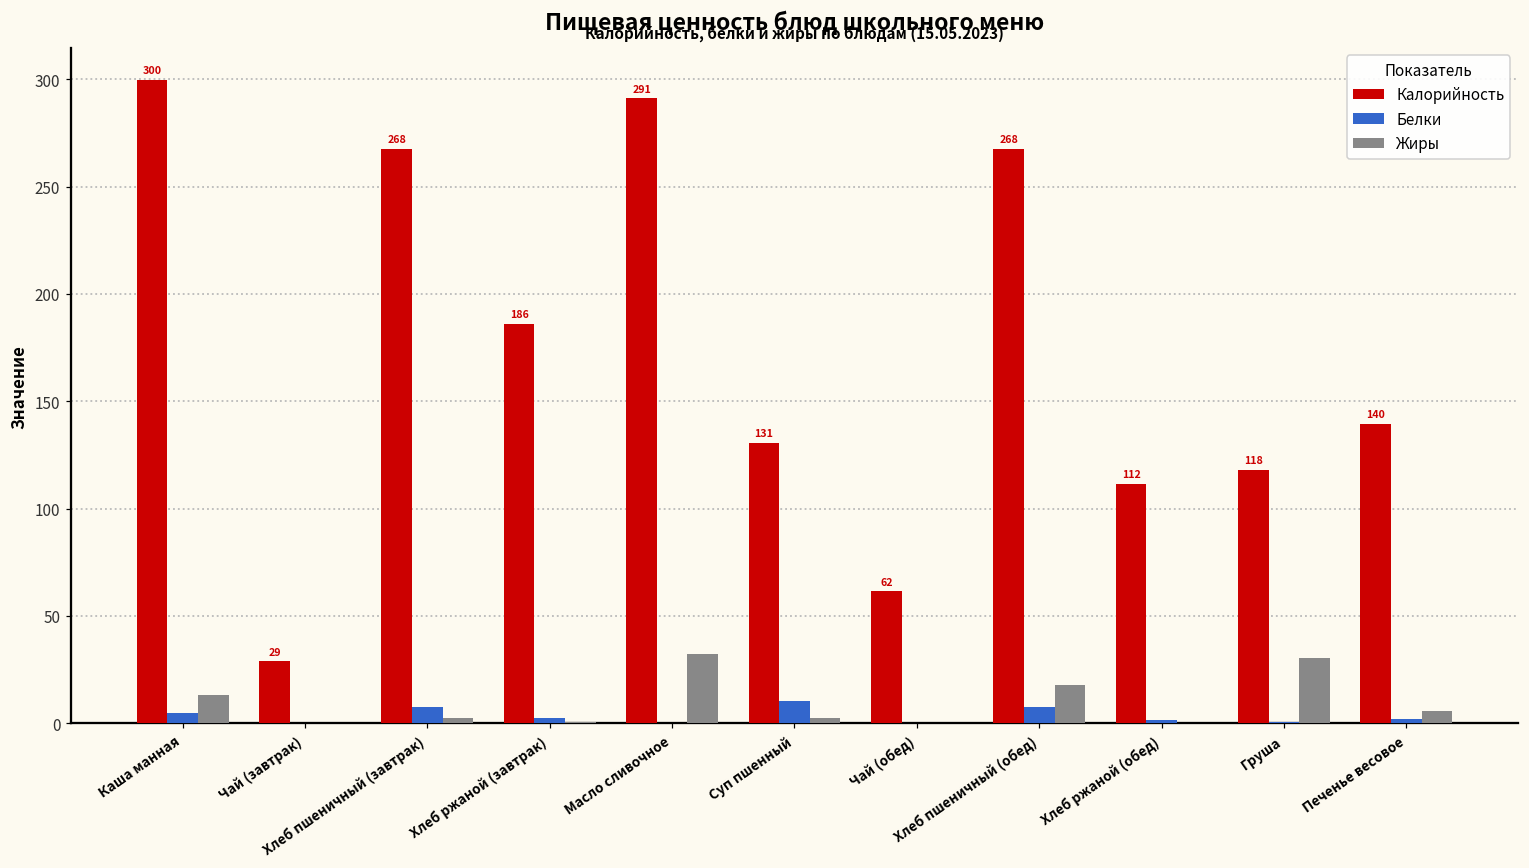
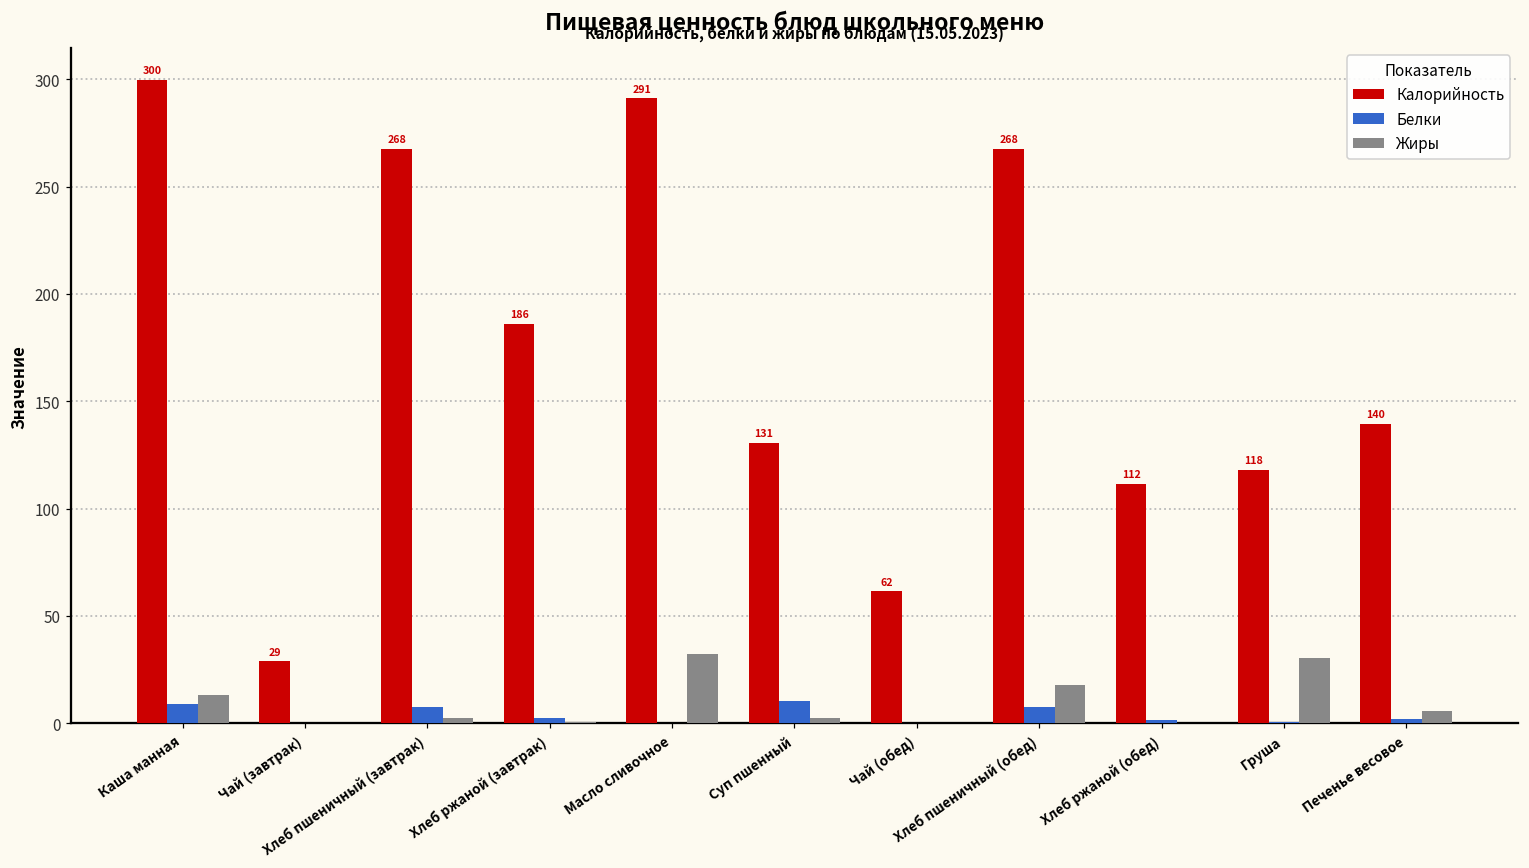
Белки, Каша манная: 5 -> 9
